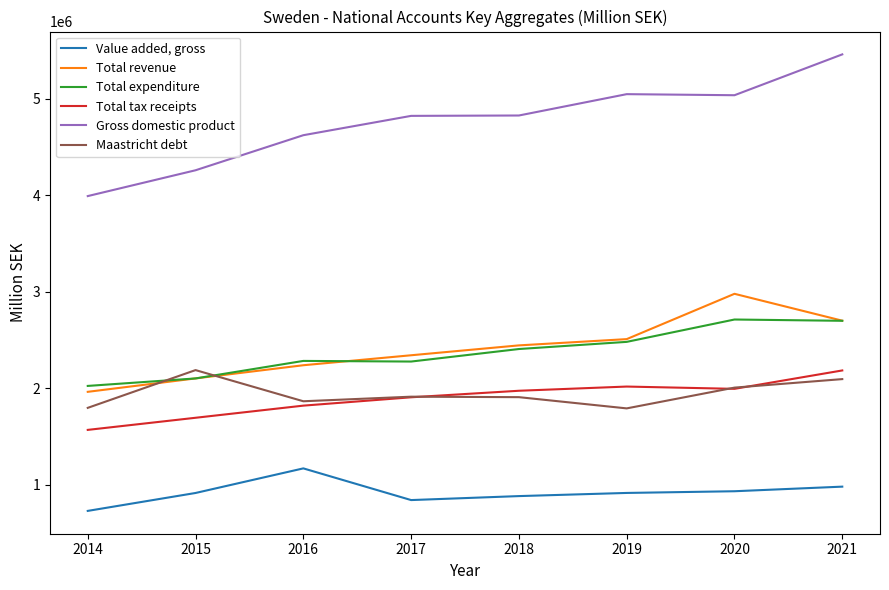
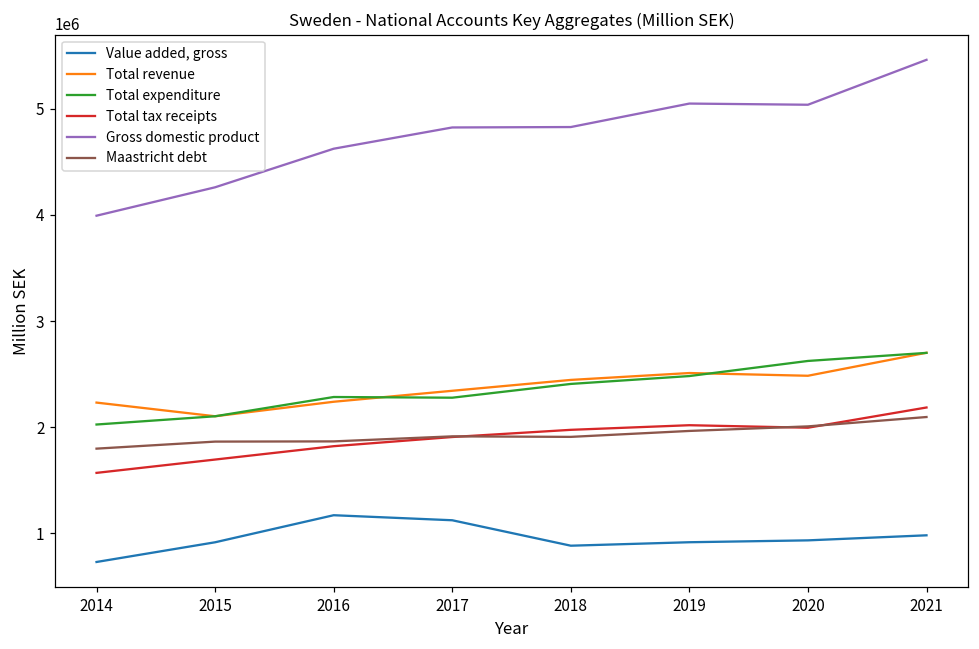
Total revenue, 2014: 2000000 -> 2200000
Maastricht debt, 2015: 2200000 -> 1900000
Value added, gross, 2017: 800000 -> 1100000
Maastricht debt, 2019: 1800000 -> 2000000
Total revenue, 2020: 3000000 -> 2500000
Total expenditure, 2020: 2700000 -> 2600000
